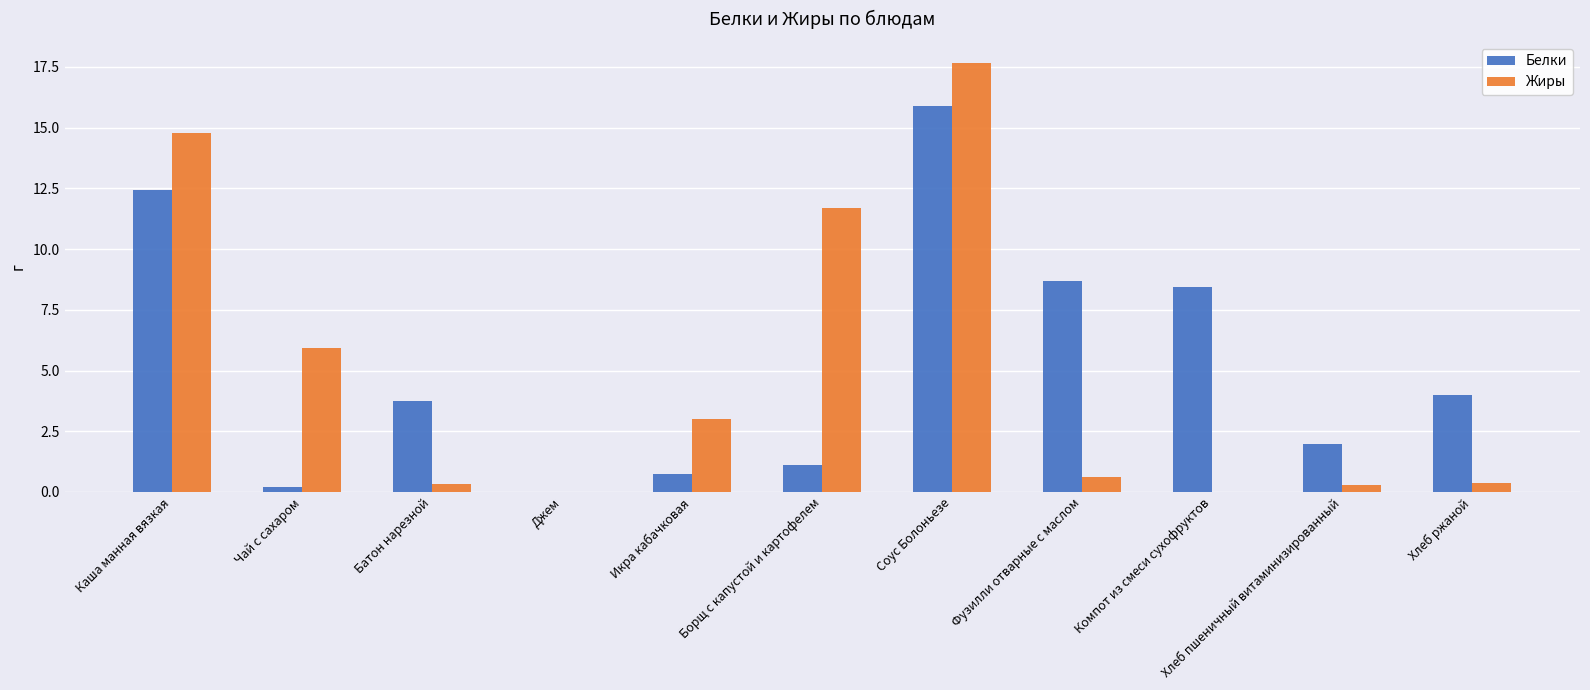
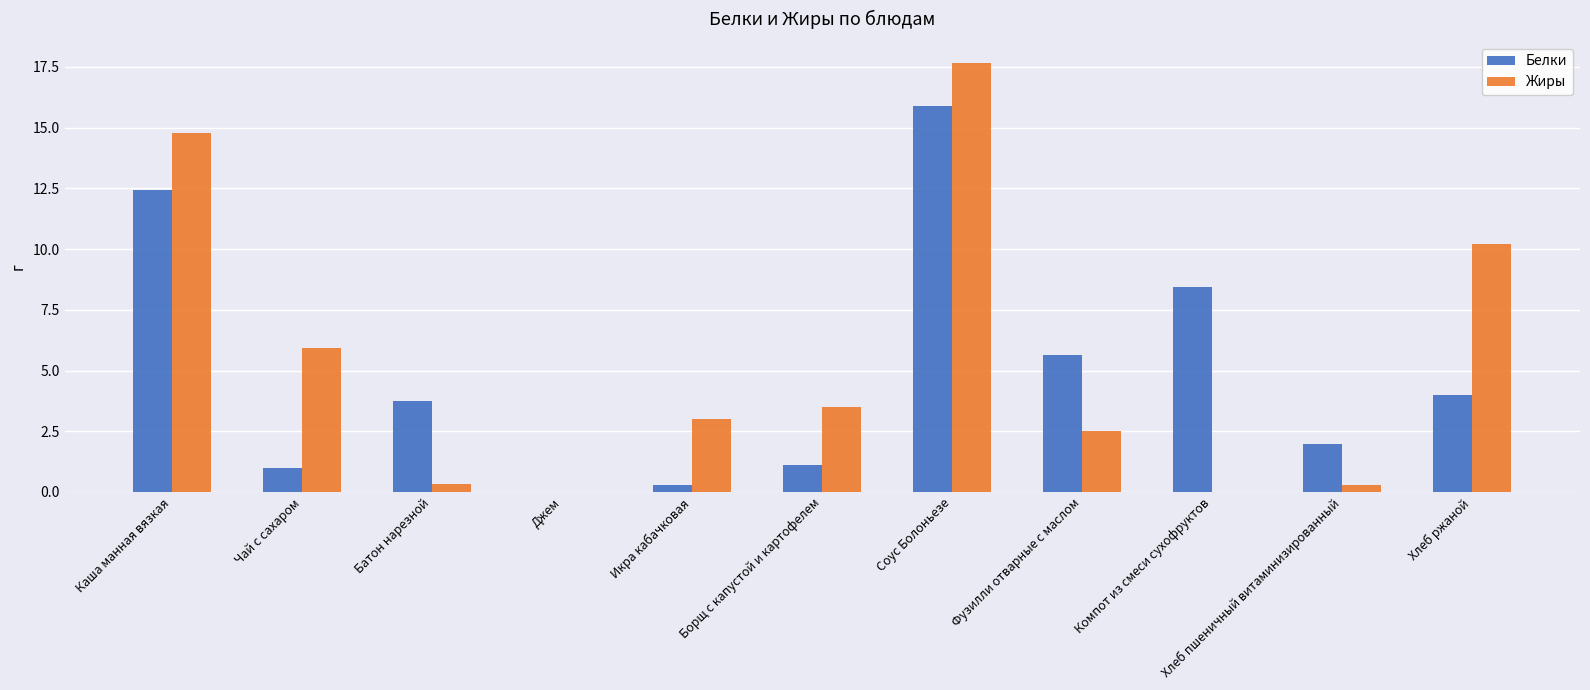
Белки, Чай с сахаром: 0.2 -> 1.0
Белки, Икра кабачковая: 0.7 -> 0.3
Жиры, Борщ с капустой и картофелем: 11.7 -> 3.5
Белки, Фузилли отварные с маслом: 8.7 -> 5.7
Жиры, Фузилли отварные с маслом: 0.6 -> 2.5
Жиры, Хлеб ржаной: 0.4 -> 10.2
